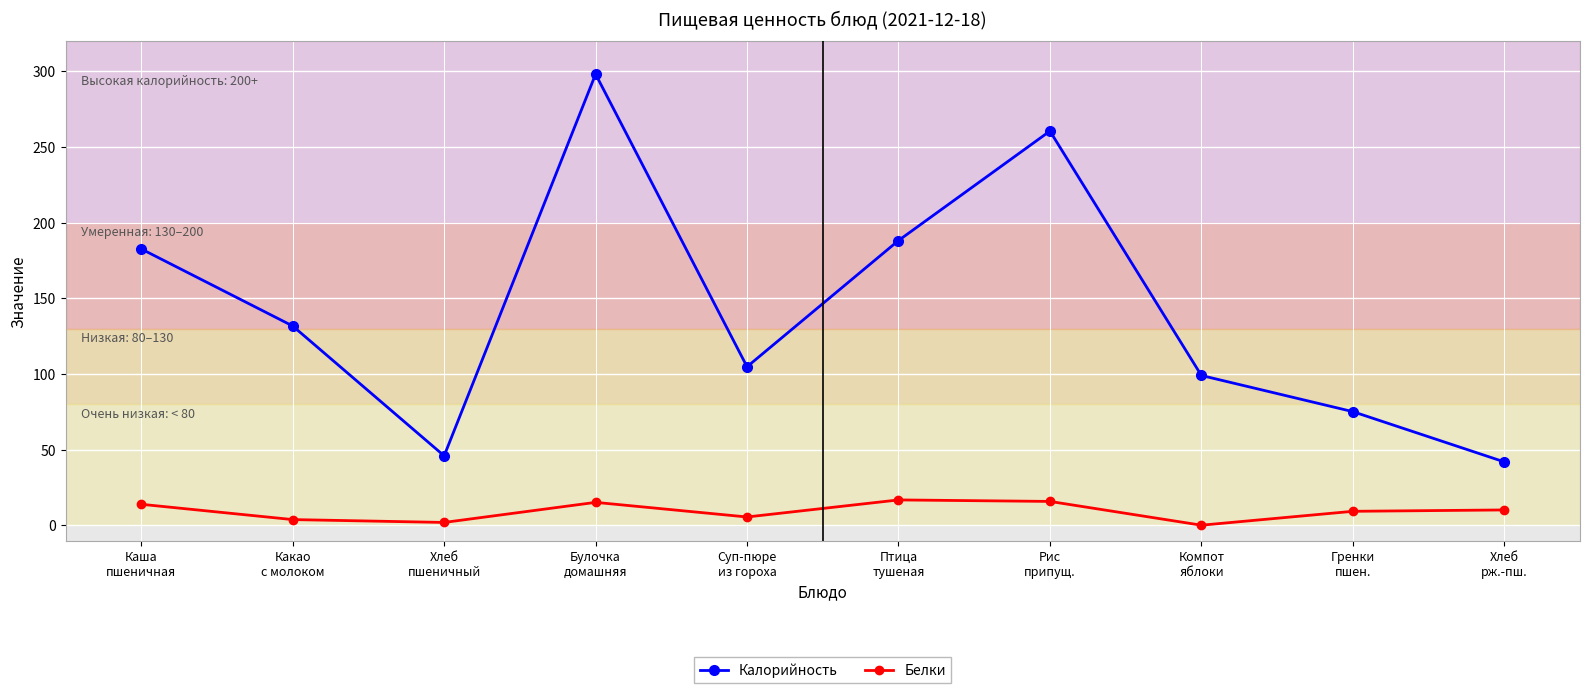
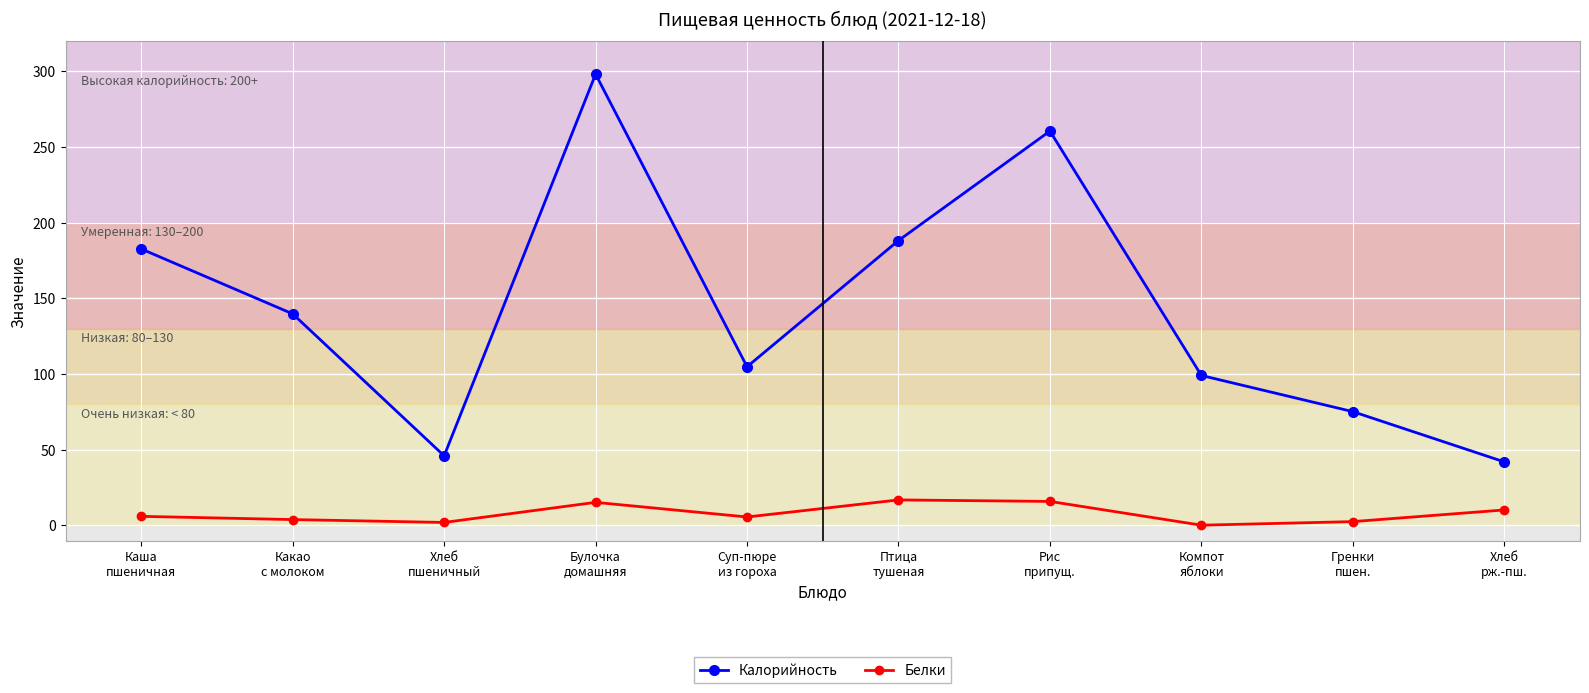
Белки, Каша пшеничная: 14 -> 6
Калорийность, Какао с молоком: 132 -> 140
Белки, Гренки пшен.: 9 -> 3
